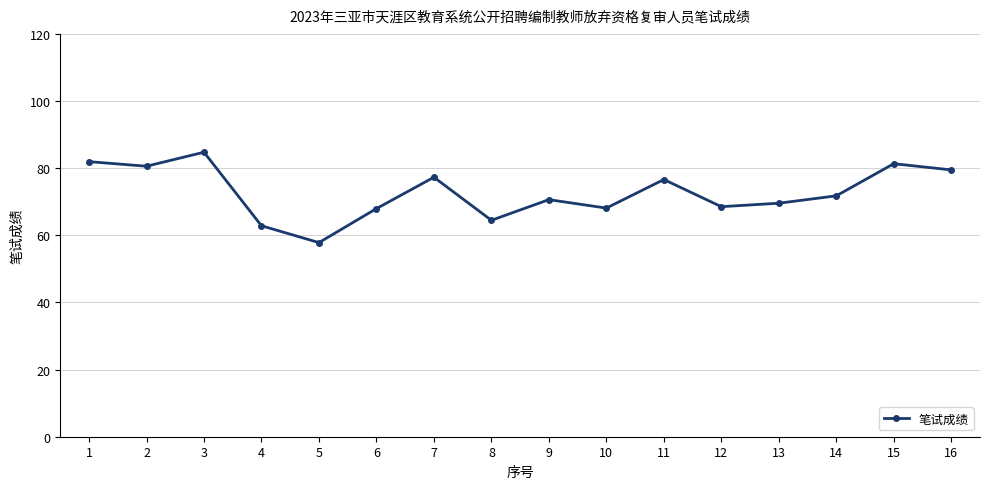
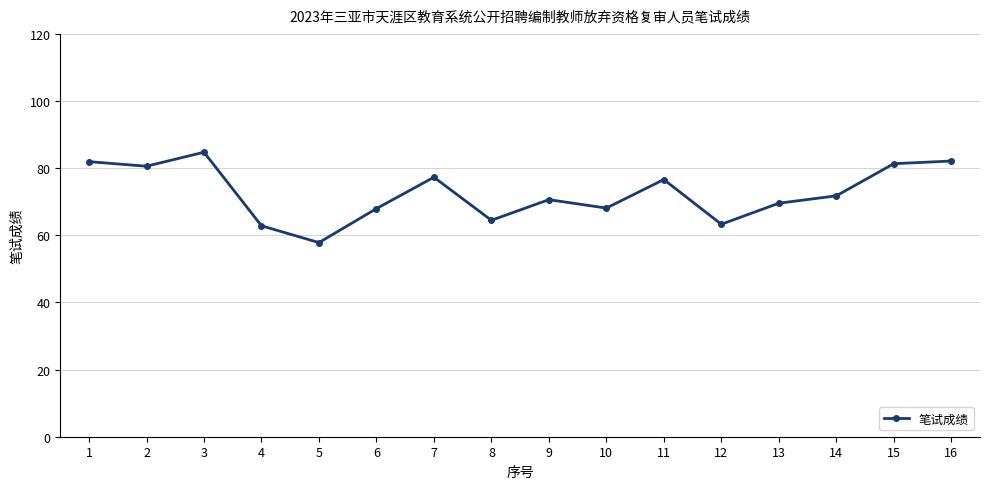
12: 69 -> 63
16: 79 -> 82
